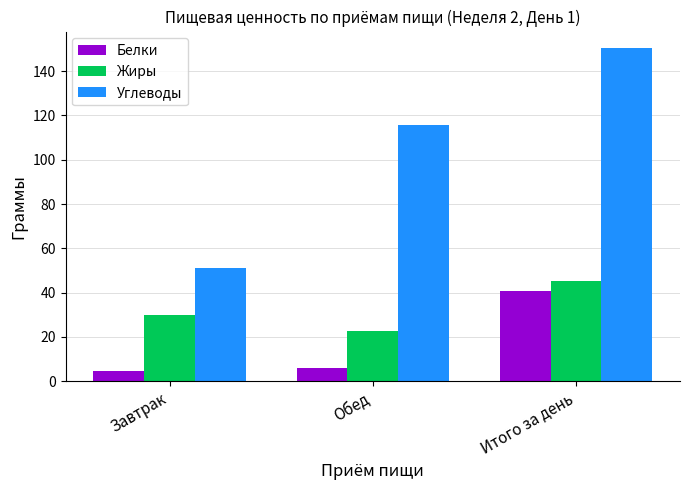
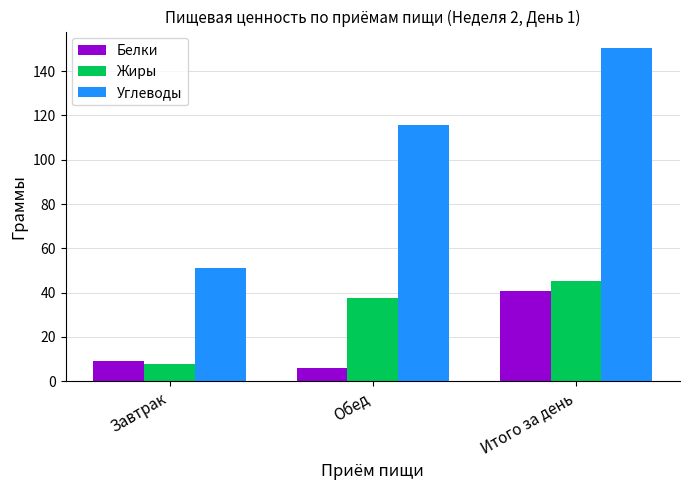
Белки, Завтрак: 5 -> 9
Жиры, Завтрак: 30 -> 8
Жиры, Обед: 23 -> 38
